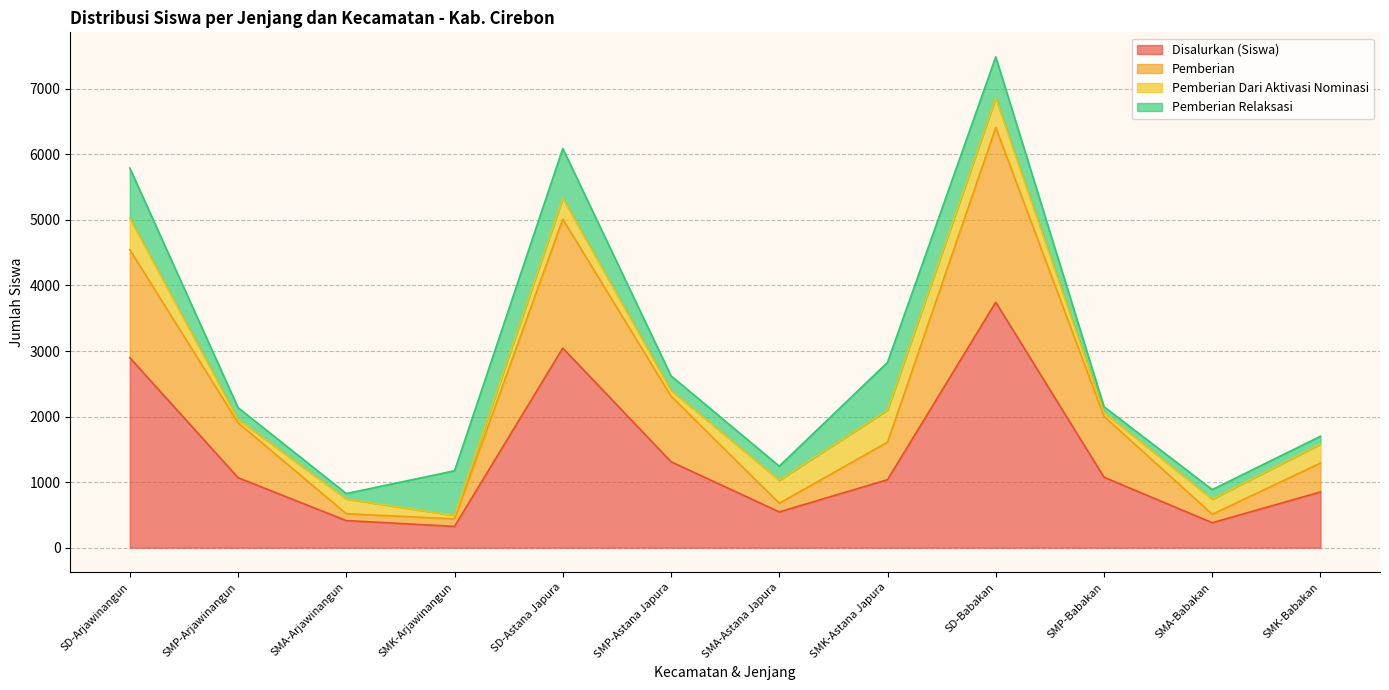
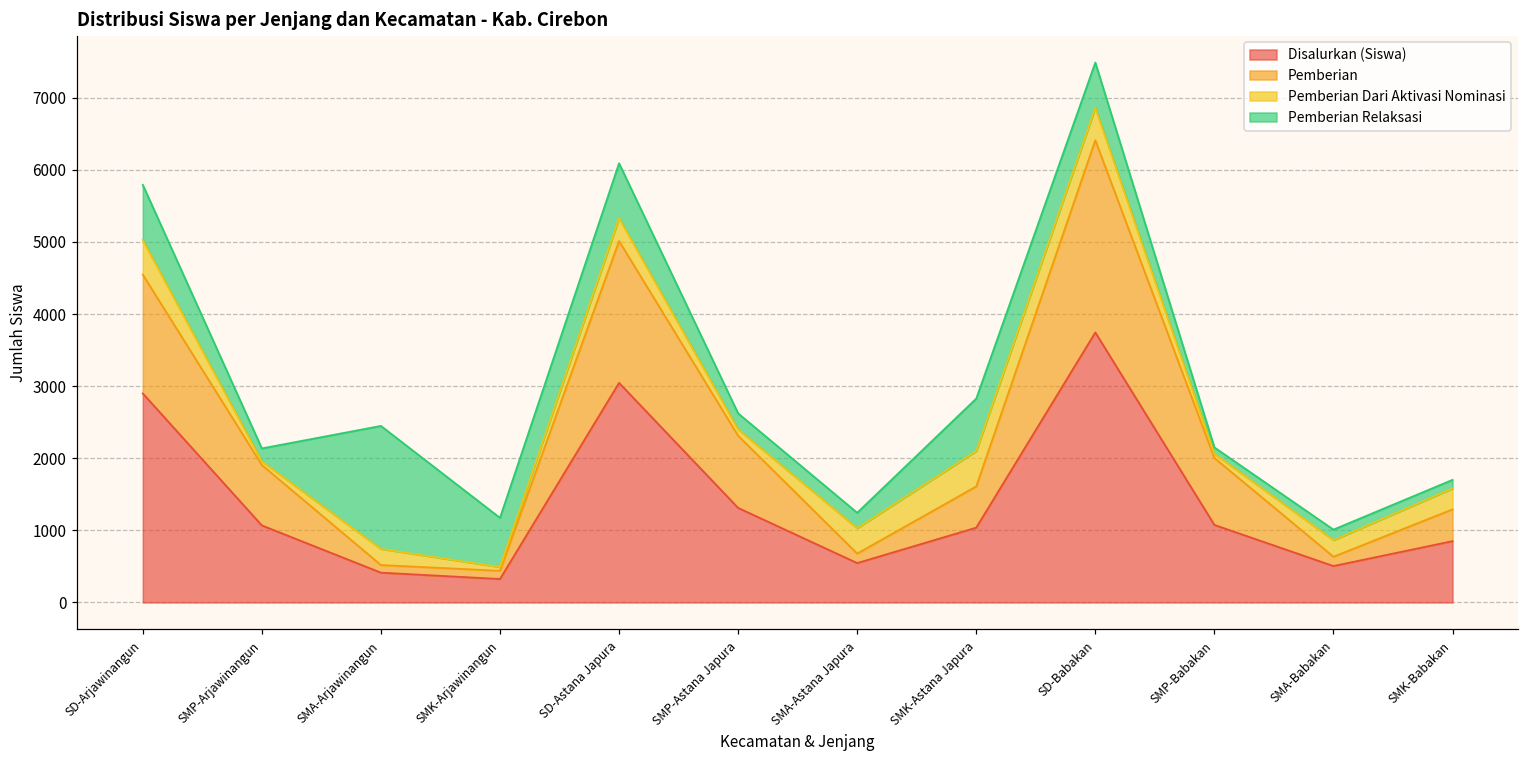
Pemberian Relaksasi, SMA-Arjawinangun: 100 -> 1700
Disalurkan (Siswa), SMA-Babakan: 400 -> 500
